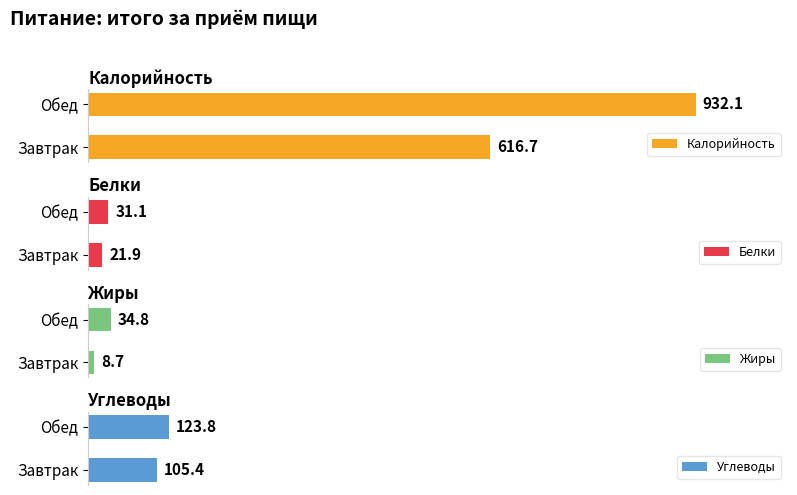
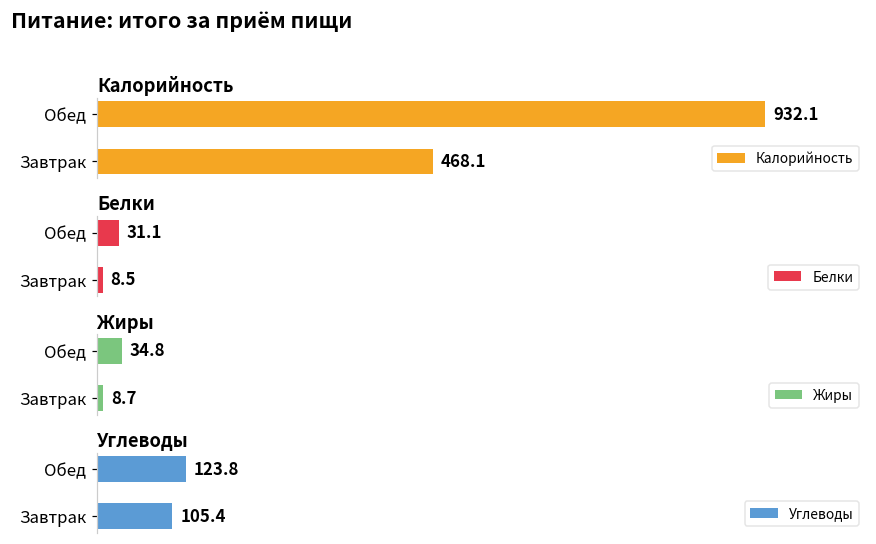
Калорийность, Завтрак: 616.7 -> 468.1
Белки, Завтрак: 21.9 -> 8.5
